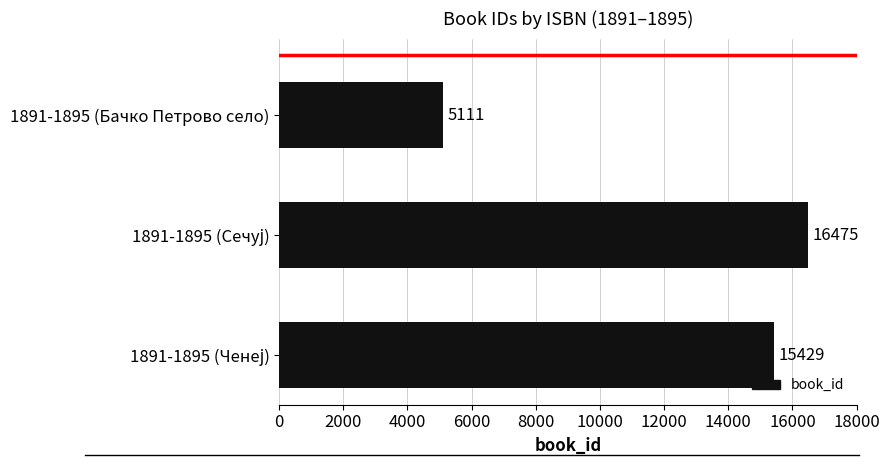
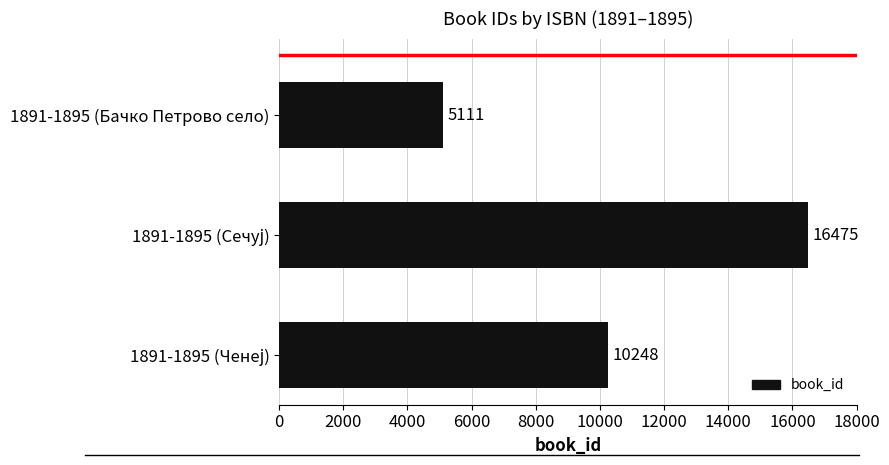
1891-1895 (Ченеј): 15429 -> 10248
